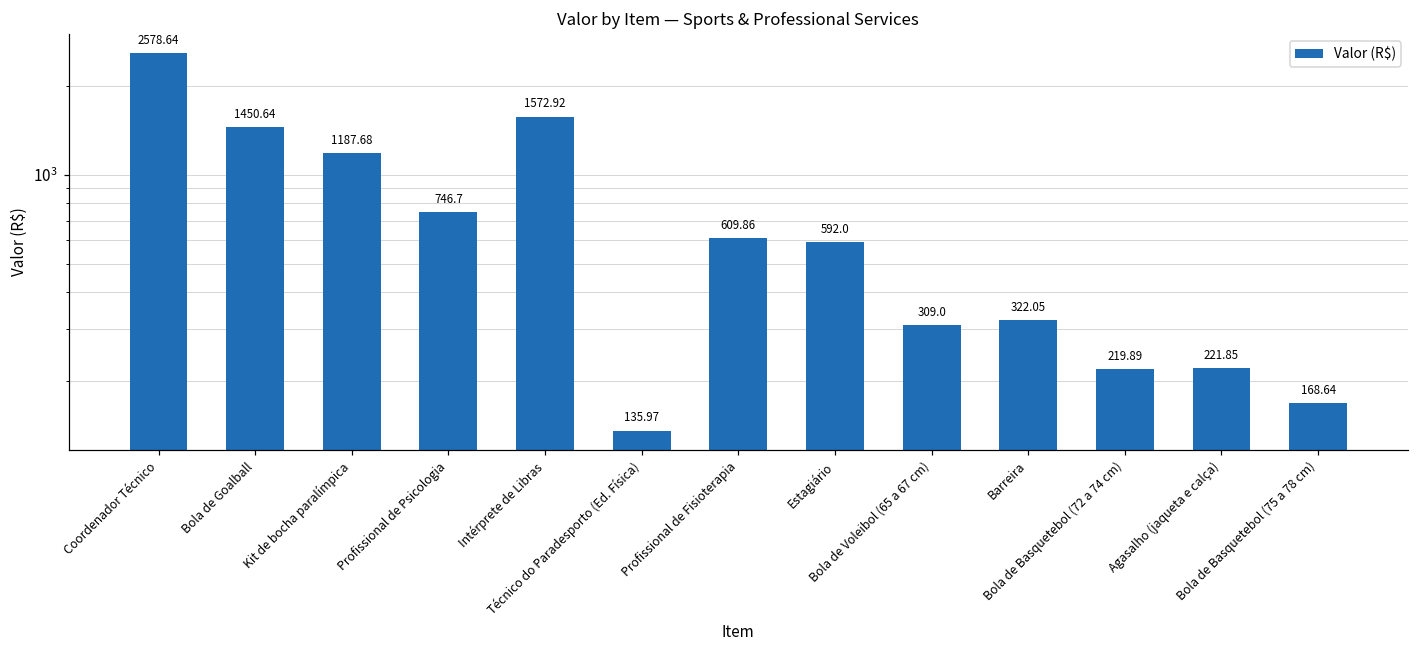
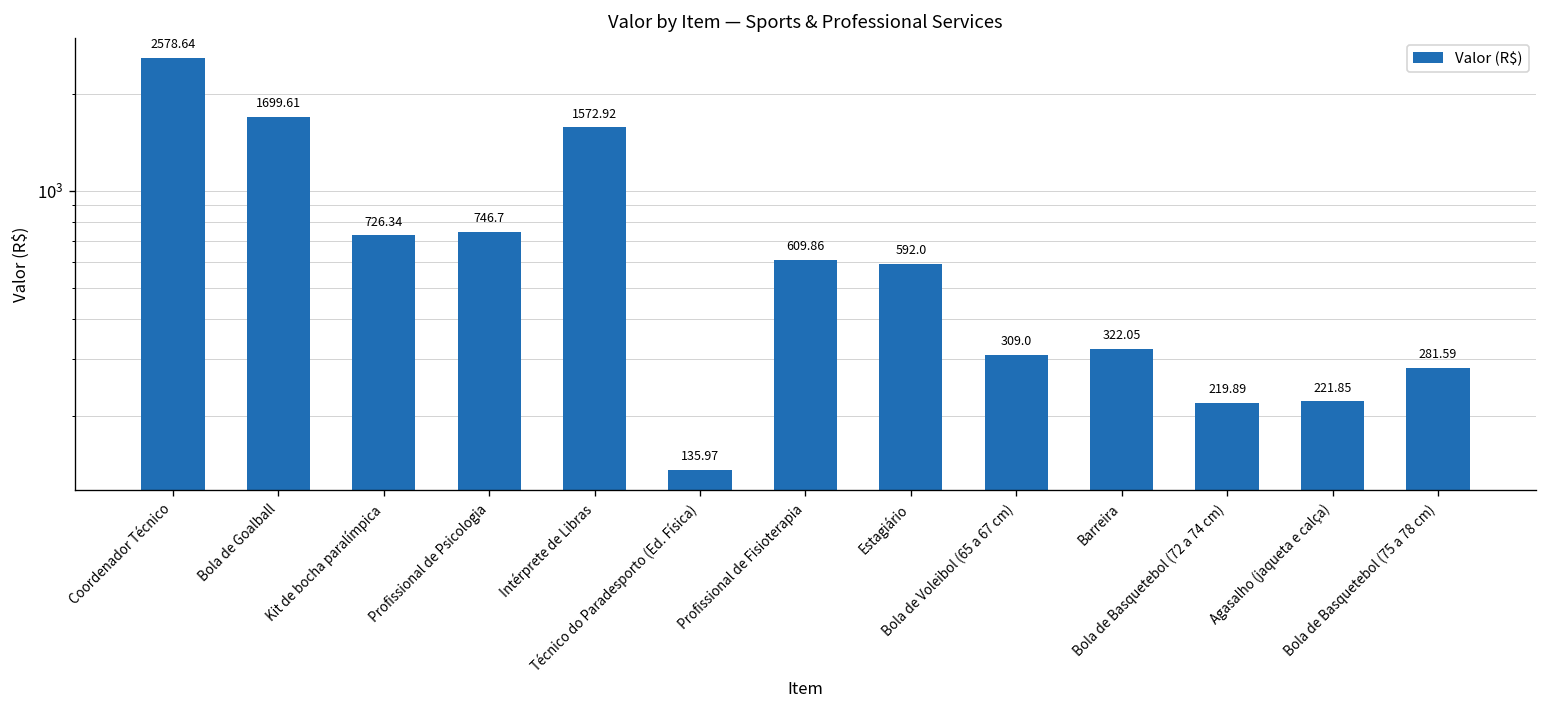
Bola de Goalball: 1450.64 -> 1699.61
Kit de bocha paralímpica: 1187.68 -> 726.34
Bola de Basquetebol (75 a 78 cm): 168.64 -> 281.59
